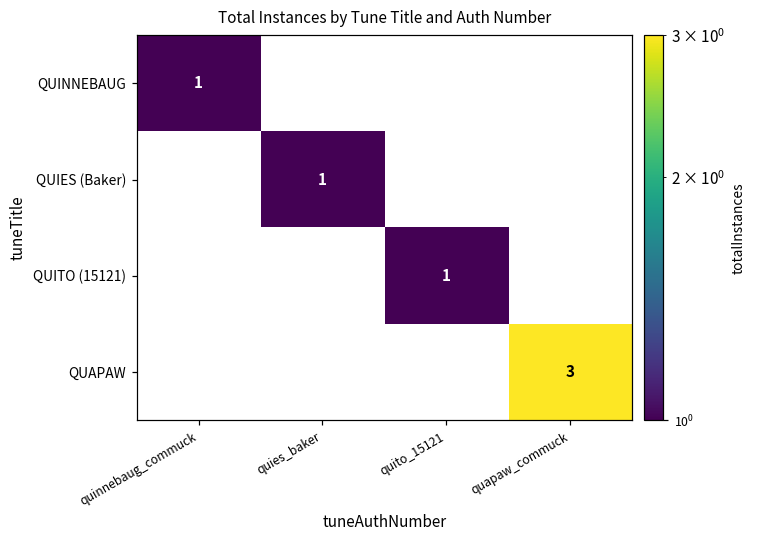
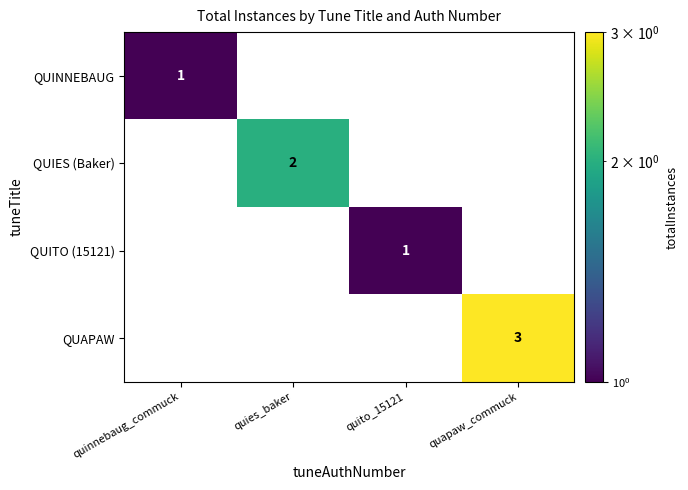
QUIES (Baker), quies_baker: 1 -> 2
